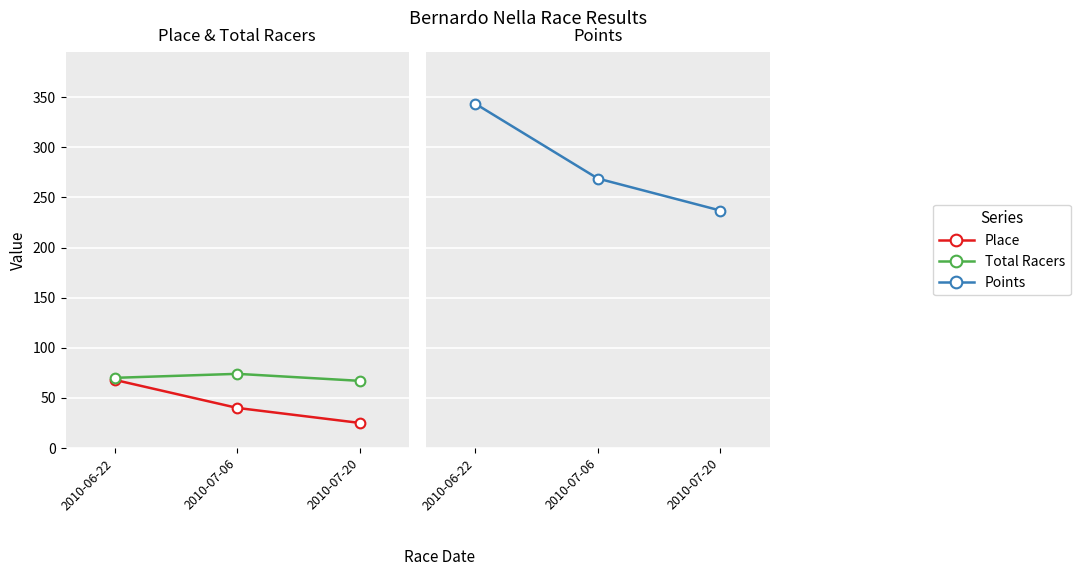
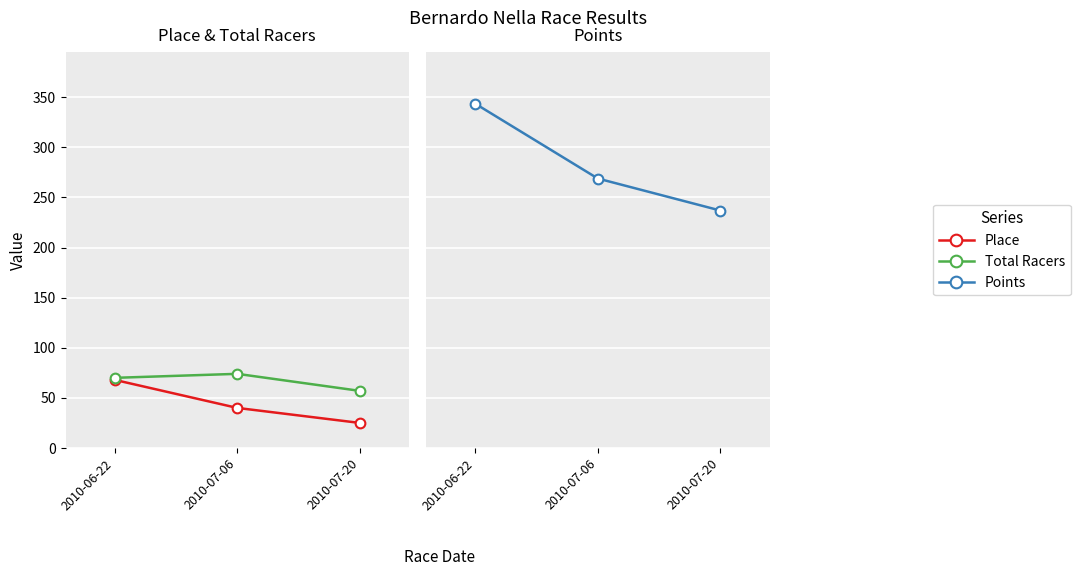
Place & Total Racers, Total Racers, 2010-07-20: 67 -> 57
